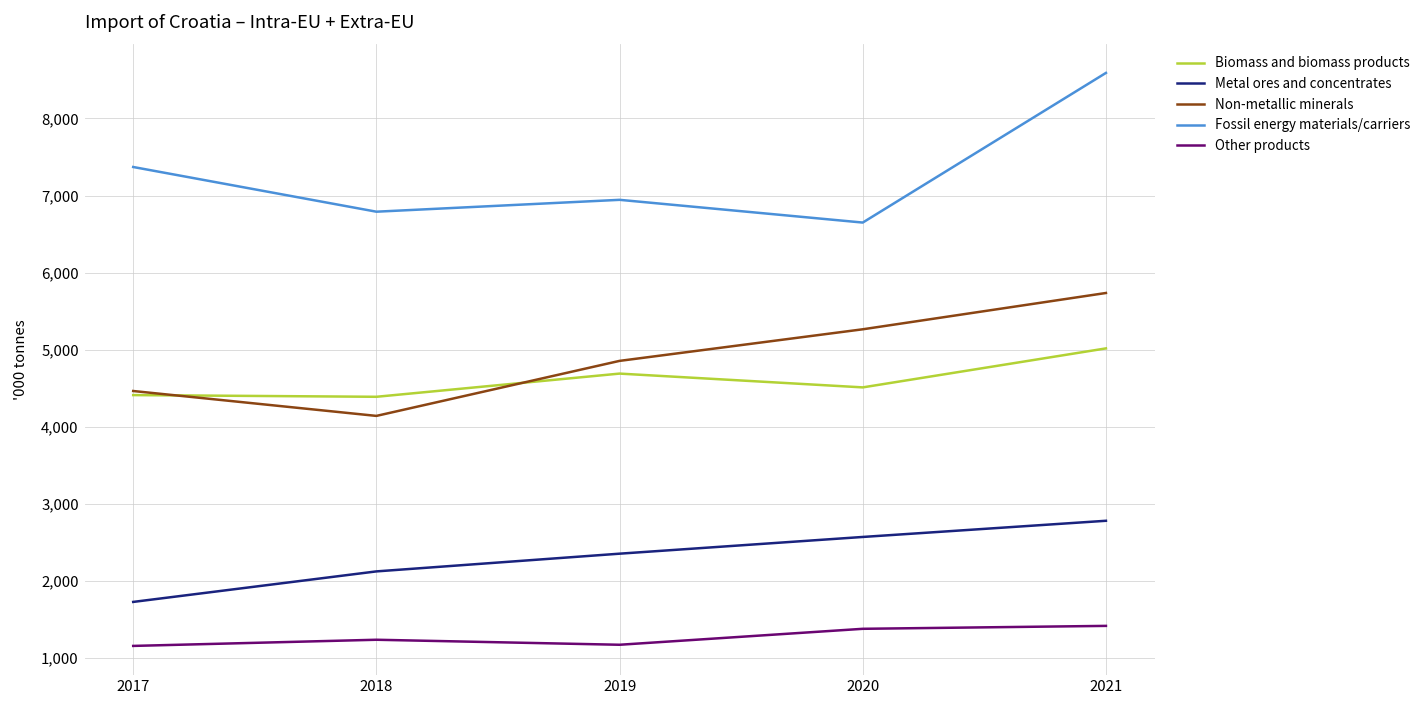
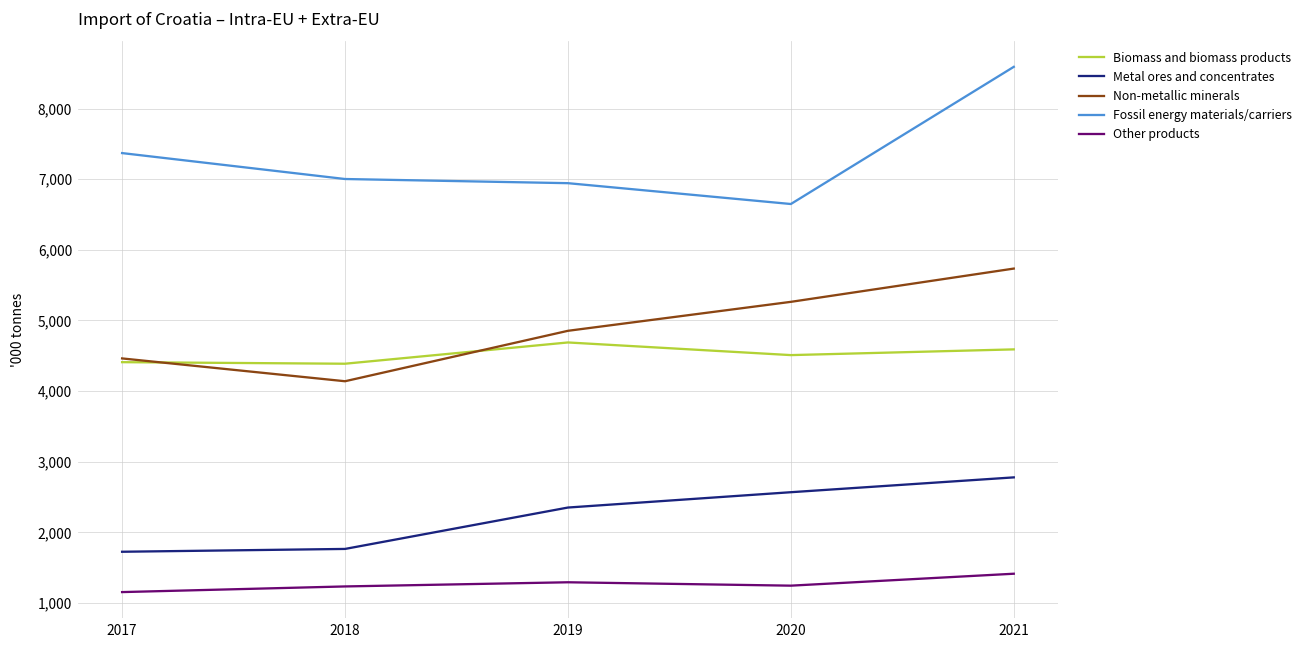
Metal ores and concentrates, 2018: 2,100 -> 1,800
Fossil energy materials/carriers, 2018: 6,800 -> 7,000
Other products, 2019: 1,200 -> 1,300
Other products, 2020: 1,400 -> 1,200
Biomass and biomass products, 2021: 5,000 -> 4,600
